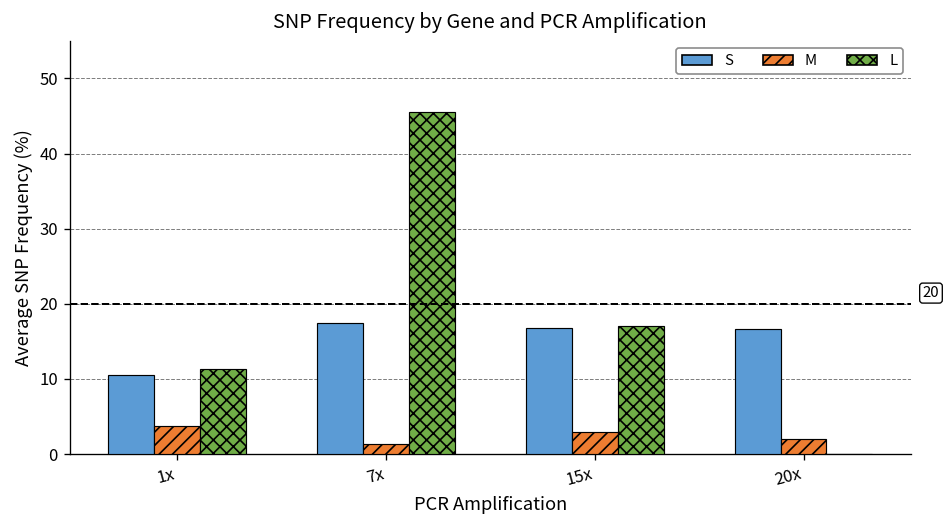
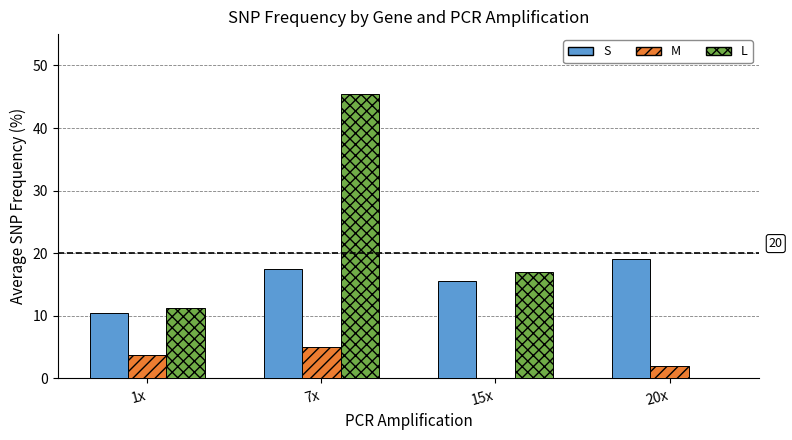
M, 7x: 1 -> 5
S, 15x: 17 -> 16
M, 15x: 3 -> 0
S, 20x: 17 -> 19
